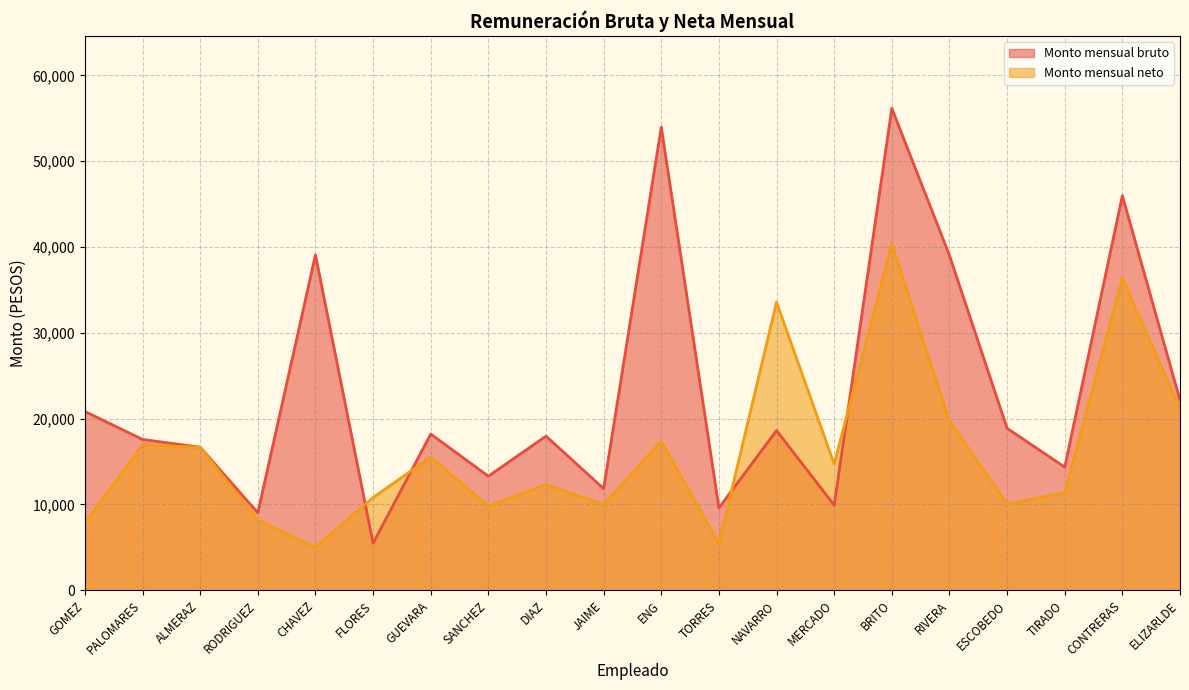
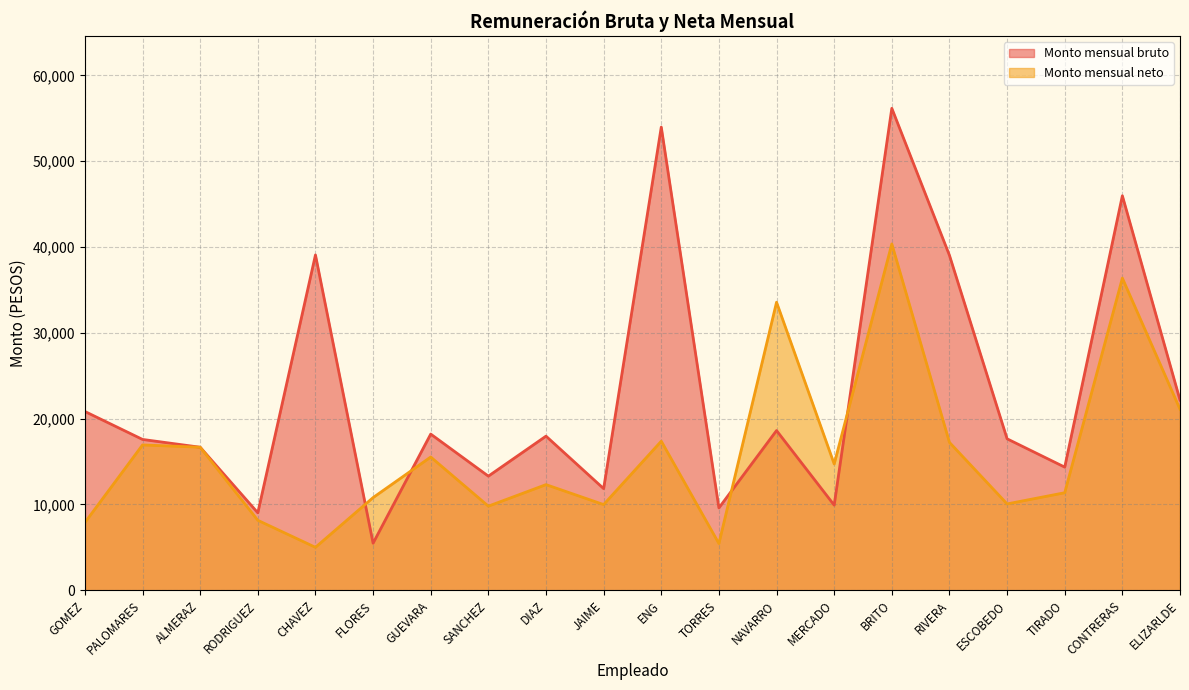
Monto mensual neto, RIVERA: 20,000 -> 17,000
Monto mensual bruto, ESCOBEDO: 19,000 -> 18,000
